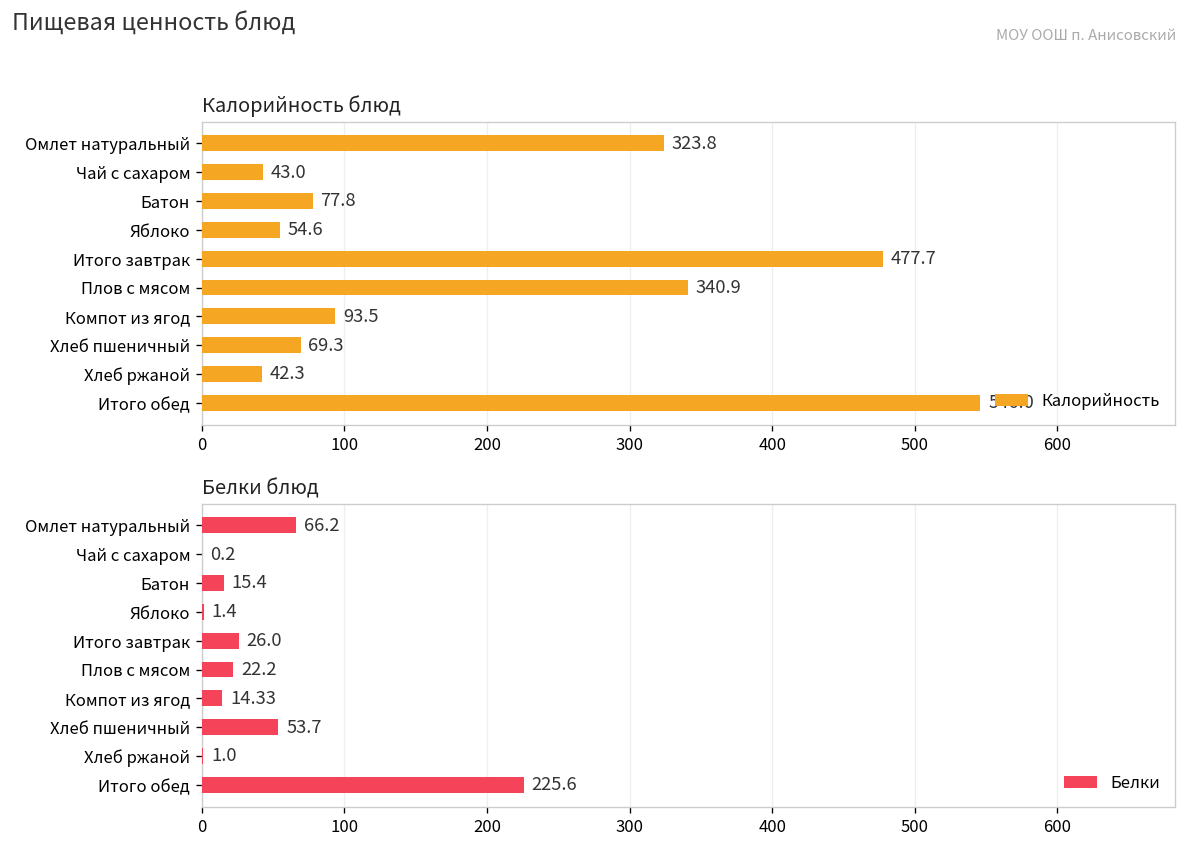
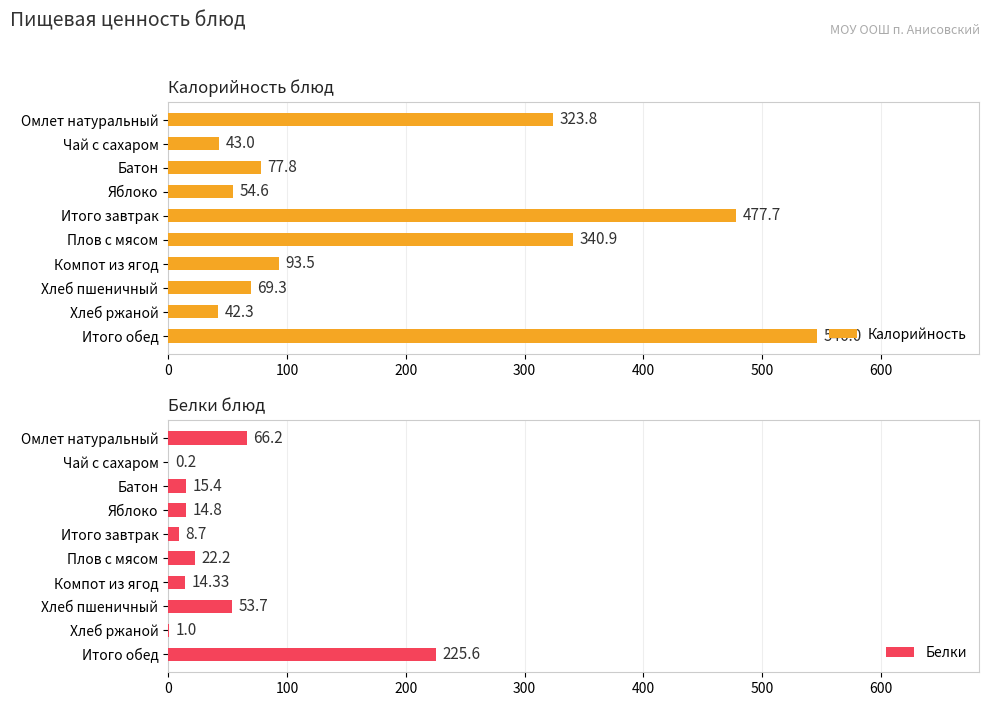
Белки блюд, Яблоко: 1.4 -> 14.8
Белки блюд, Итого завтрак: 26.0 -> 8.7
